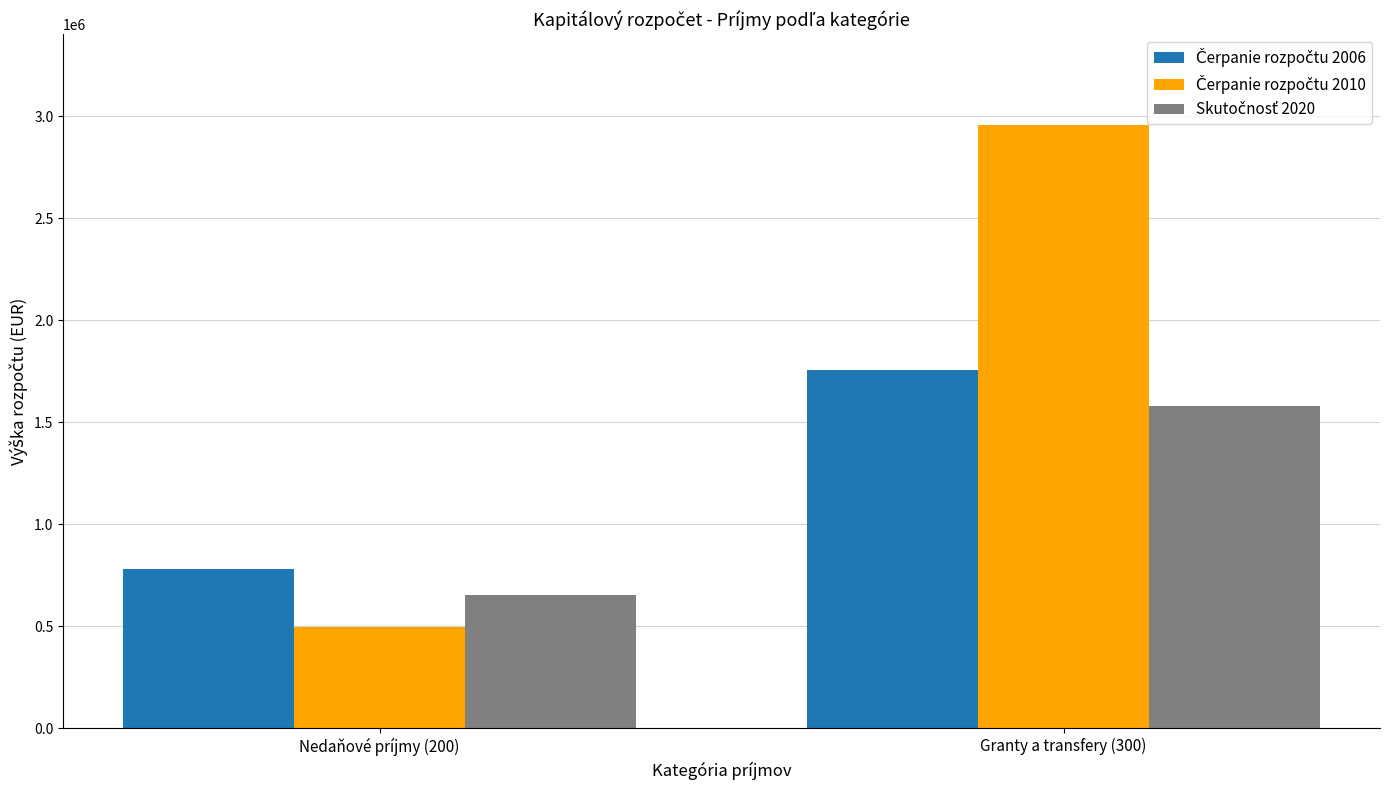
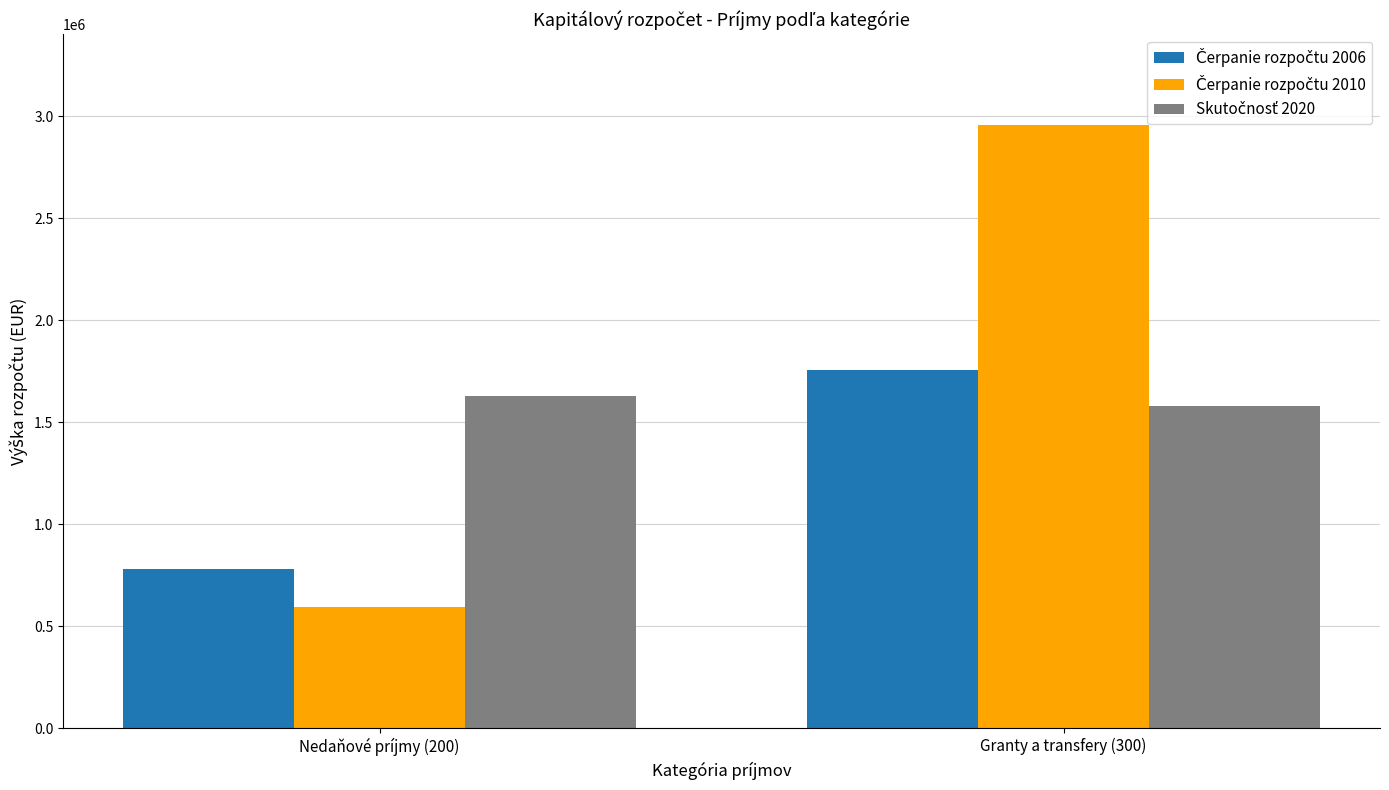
Čerpanie rozpočtu 2010, Nedaňové príjmy (200): 500000 -> 600000
Skutočnosť 2020, Nedaňové príjmy (200): 650000 -> 1630000
